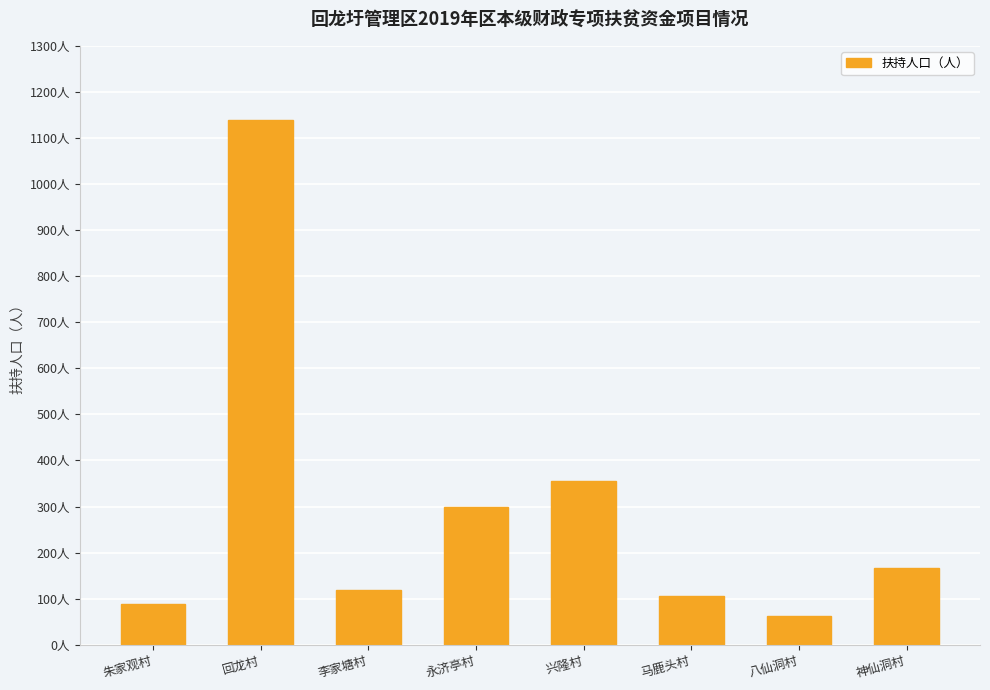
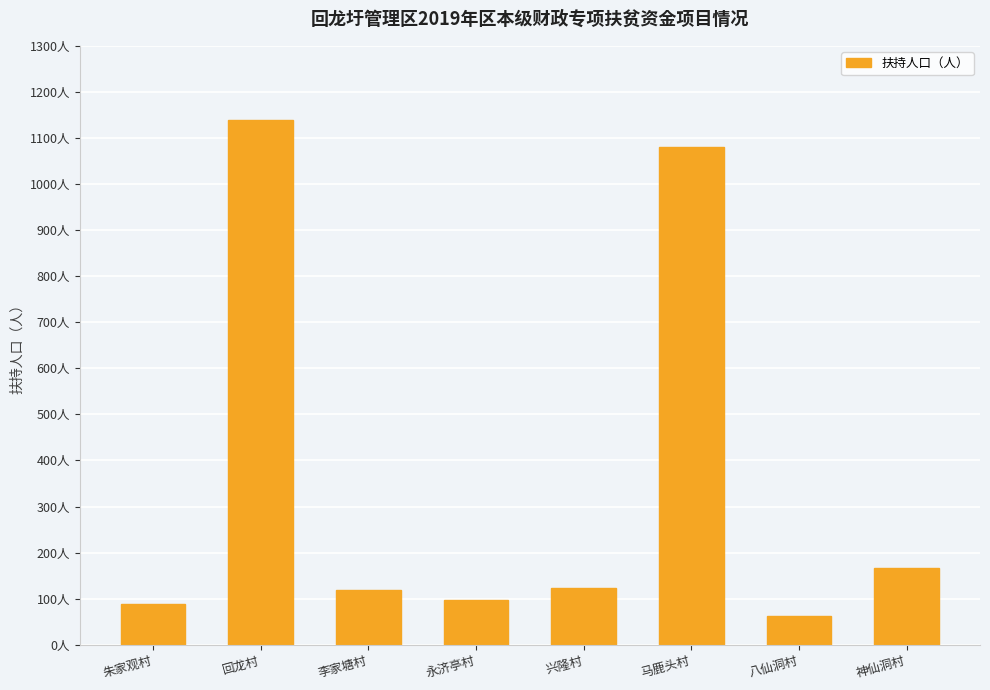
永济亭村: 300人 -> 100人
兴隆村: 360人 -> 120人
马鹿头村: 110人 -> 1080人
